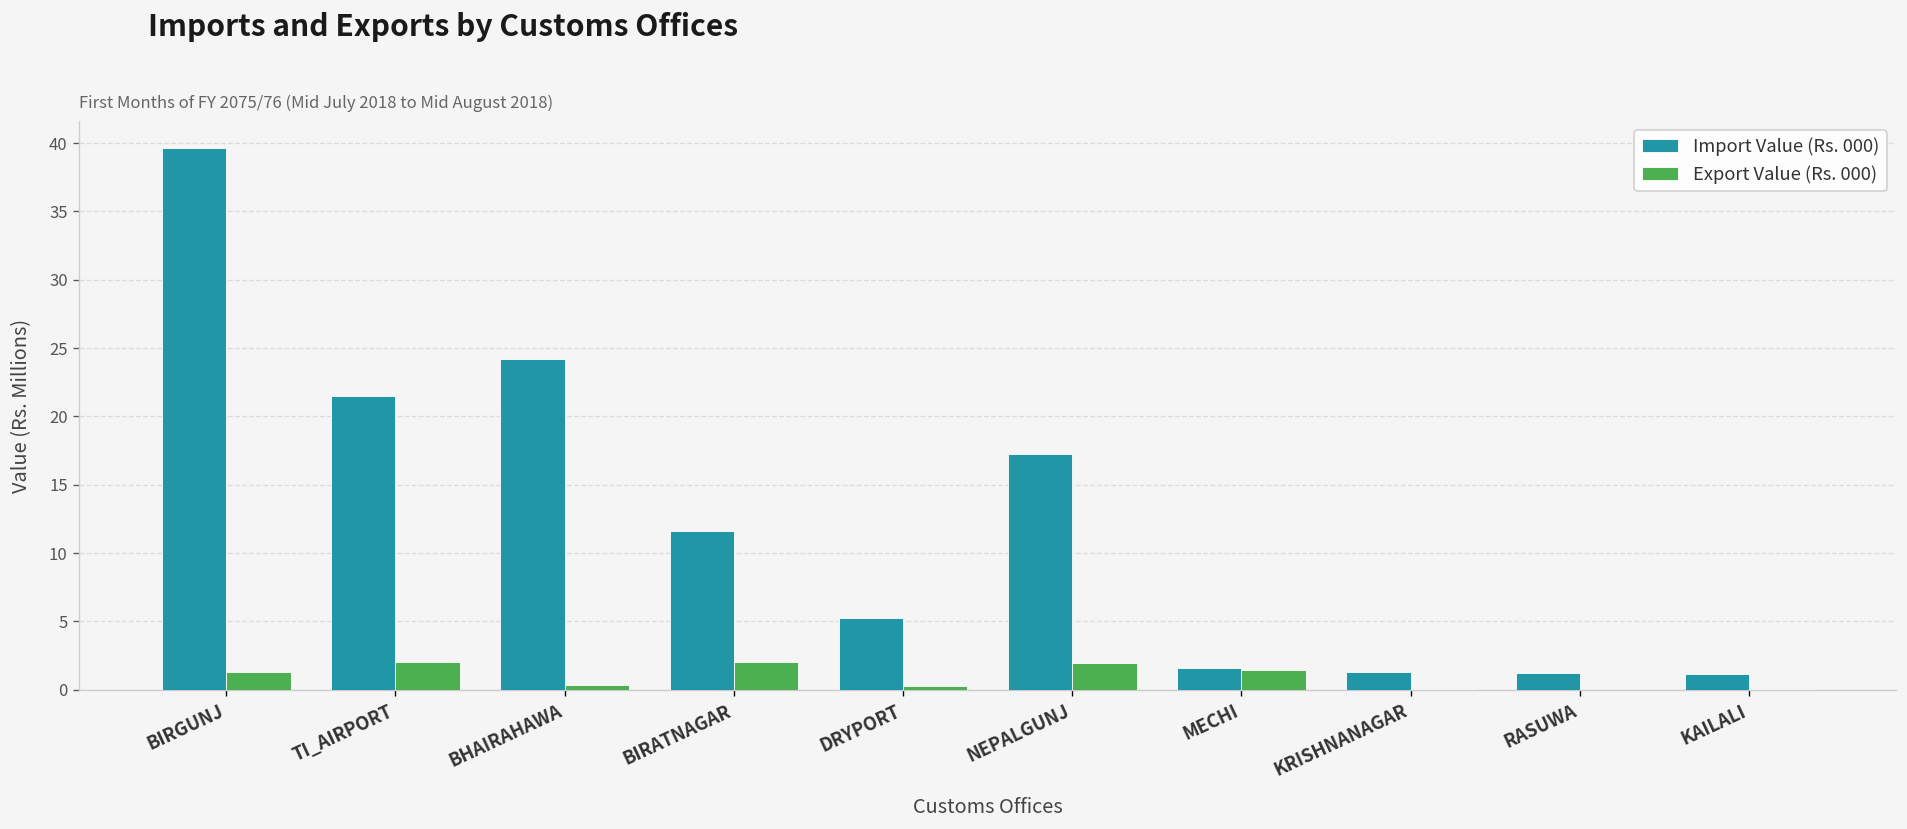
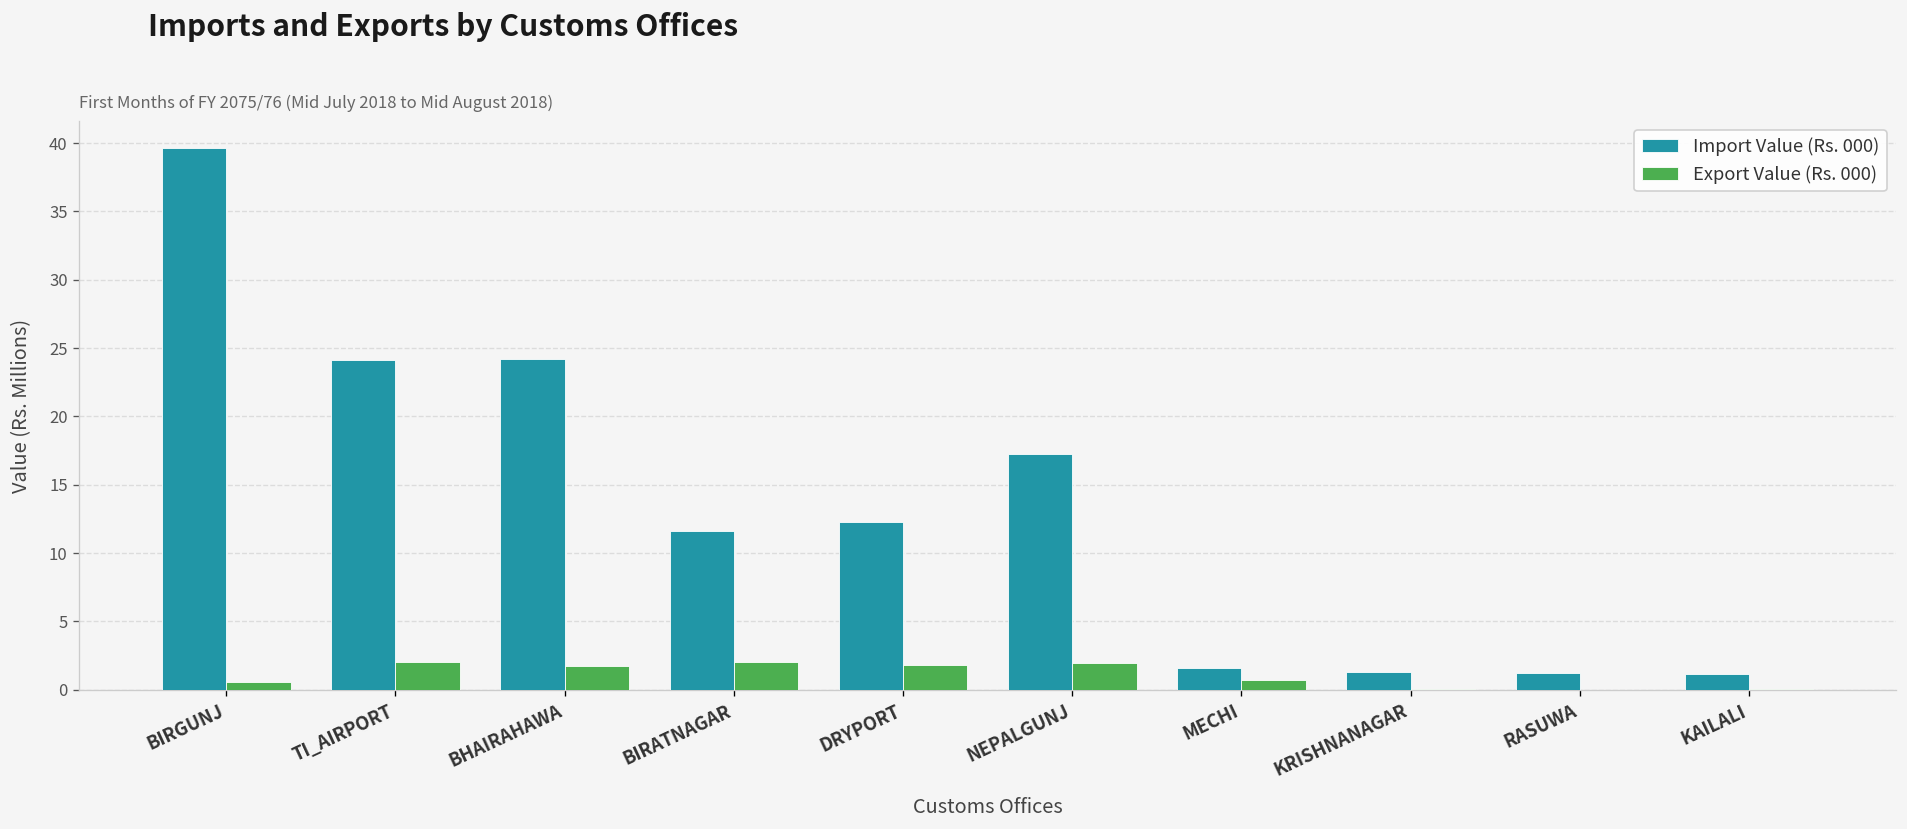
Export Value (Rs. 000), BIRGUNJ: 1.3 -> 0.6
Import Value (Rs. 000), TI_AIRPORT: 21.5 -> 24.1
Export Value (Rs. 000), BHAIRAHAWA: 0.3 -> 1.7
Import Value (Rs. 000), DRYPORT: 5.3 -> 12.2
Export Value (Rs. 000), DRYPORT: 0.3 -> 1.8
Export Value (Rs. 000), MECHI: 1.5 -> 0.7
